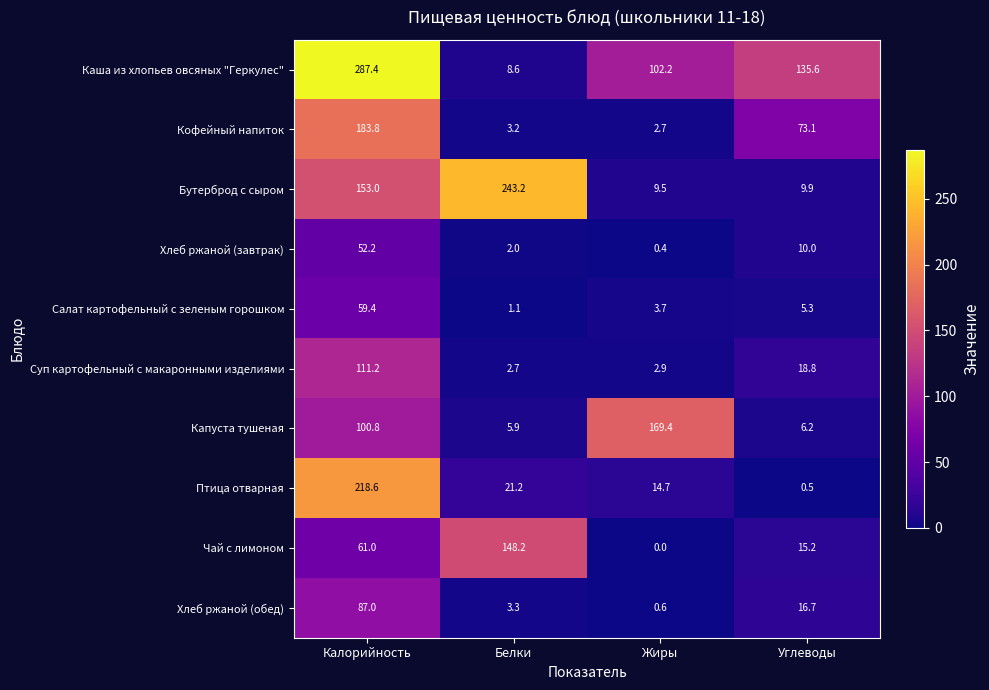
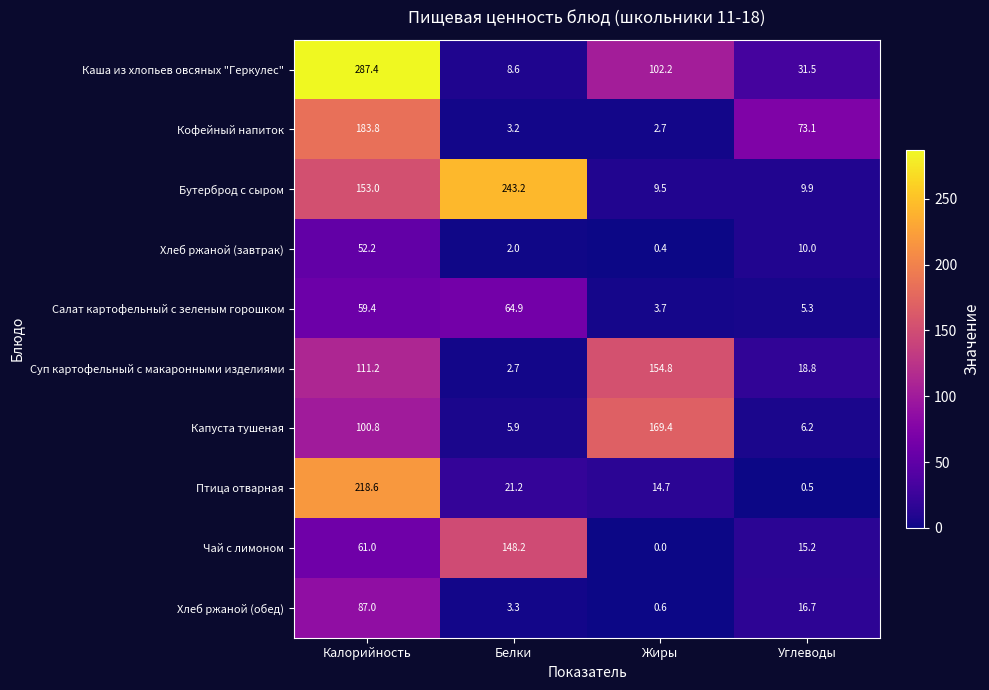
Каша из хлопьев овсяных "Геркулес", Углеводы: 135.6 -> 31.5
Салат картофельный с зеленым горошком, Белки: 1.1 -> 64.9
Суп картофельный с макаронными изделиями, Жиры: 2.9 -> 154.8
